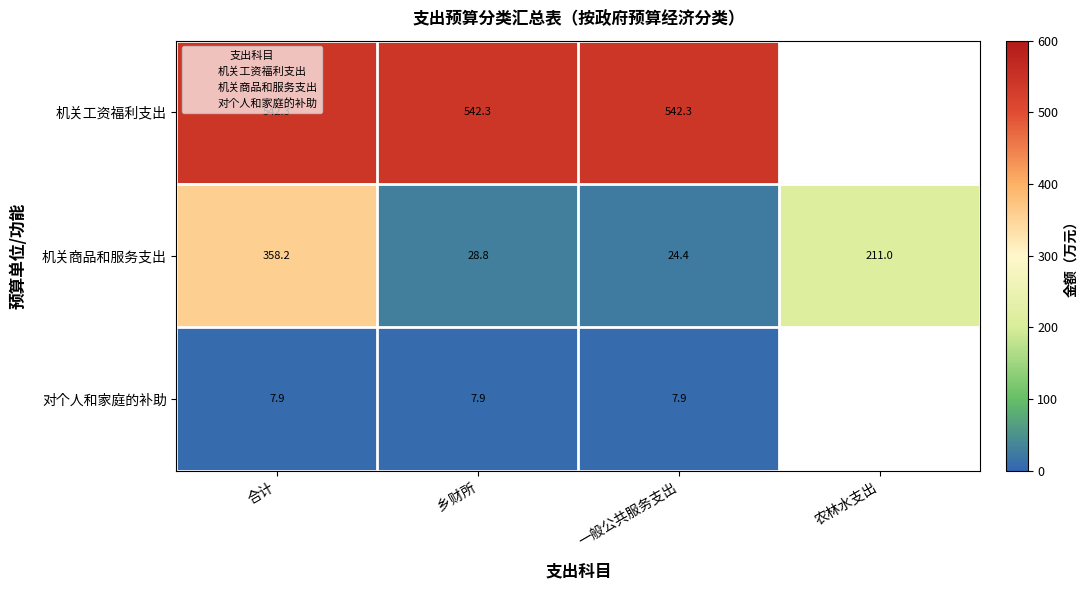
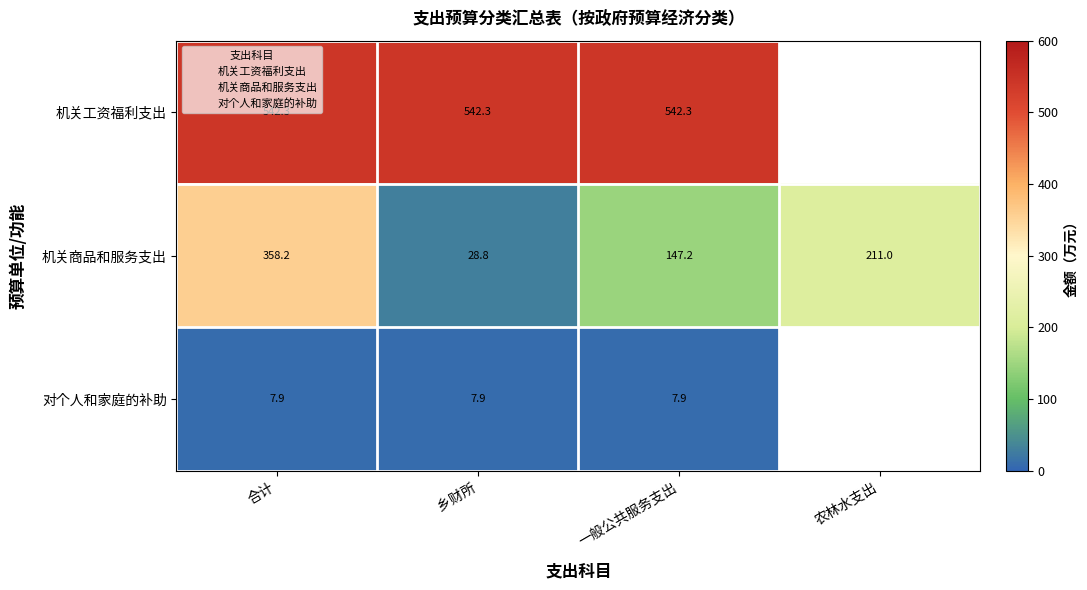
机关商品和服务支出, 一般公共服务支出: 24.4 -> 147.2
